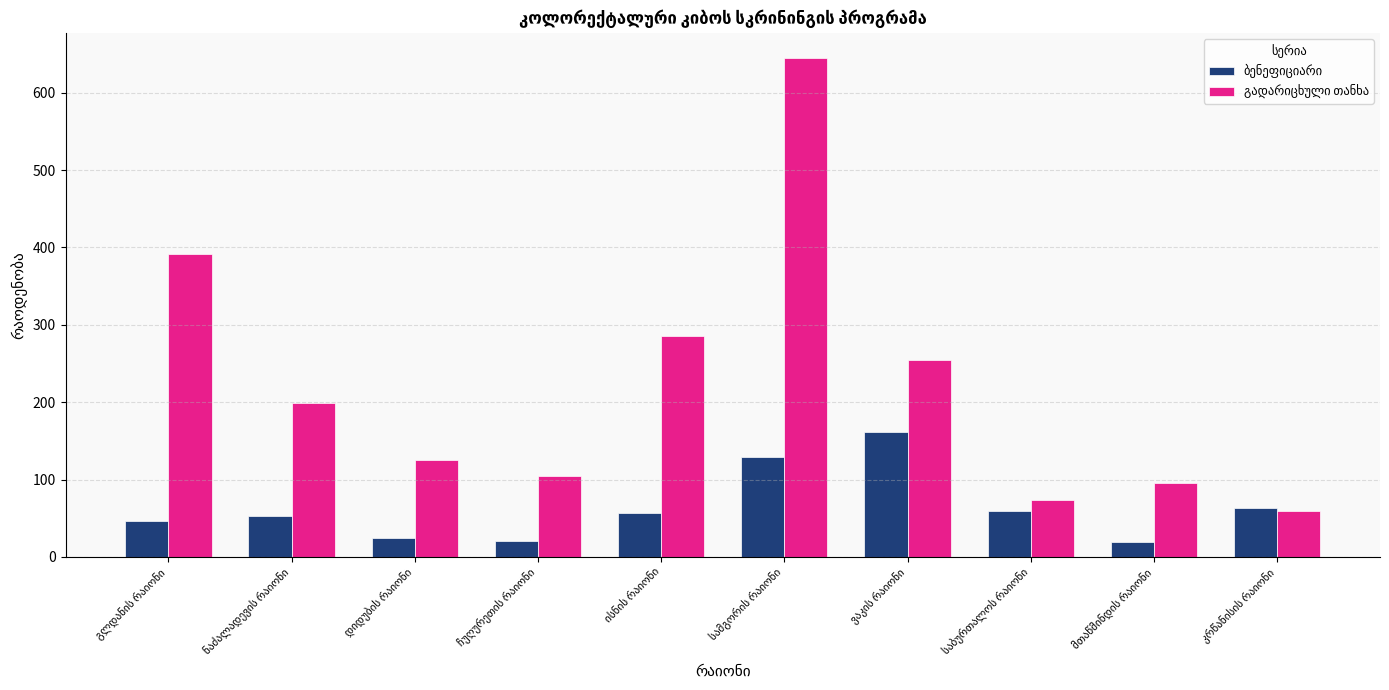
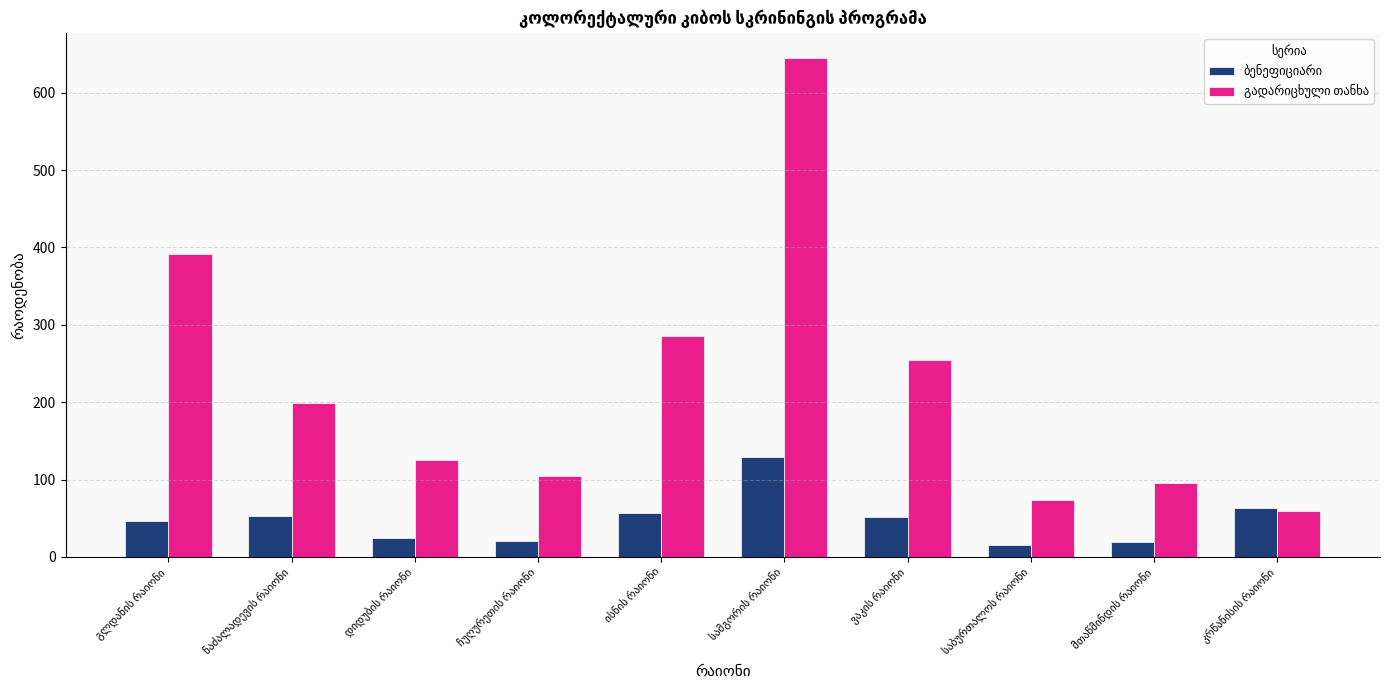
ბენეფიციარი, ვაკის რაიონი: 160 -> 50
ბენეფიციარი, საბურთალოს რაიონი: 60 -> 20
